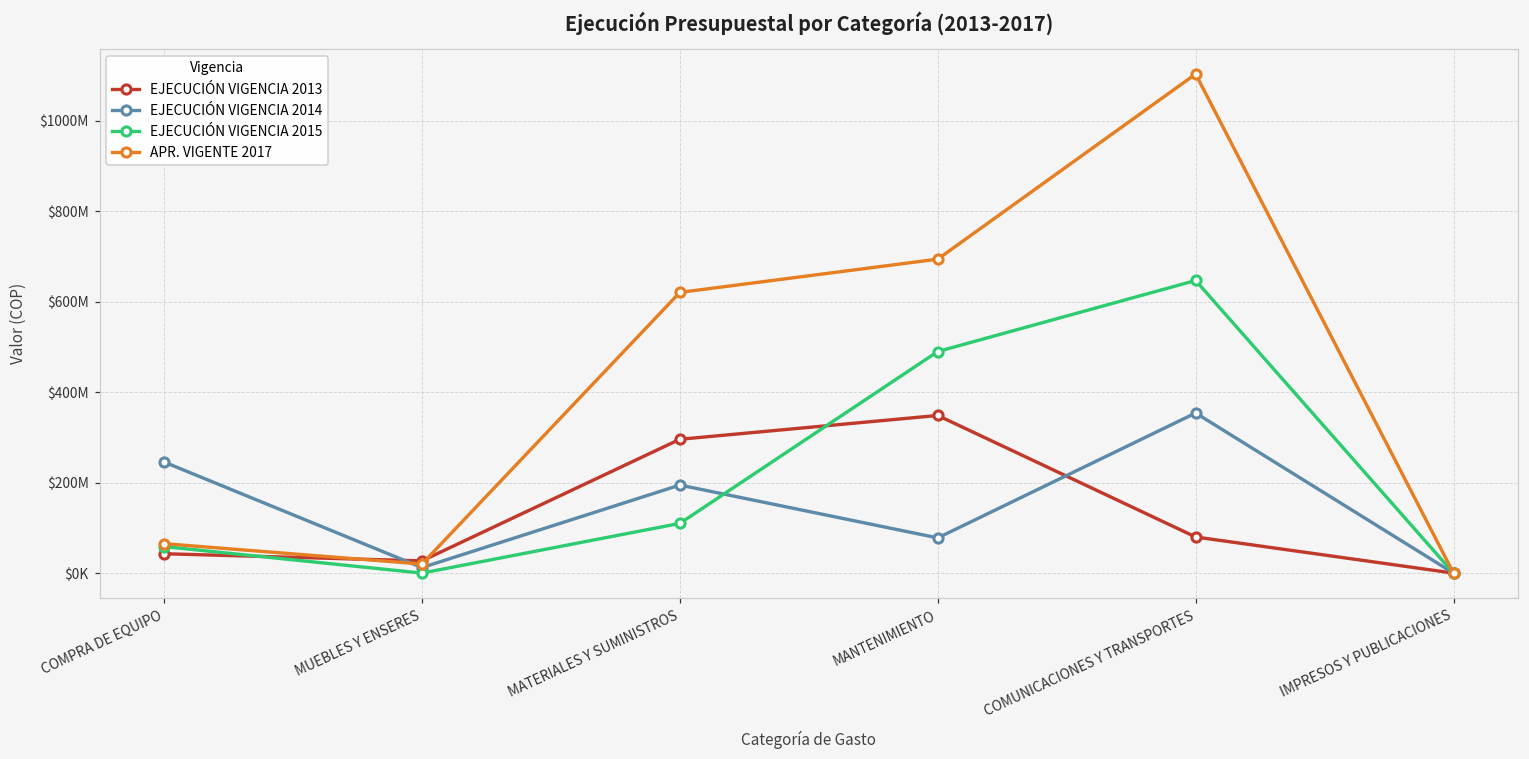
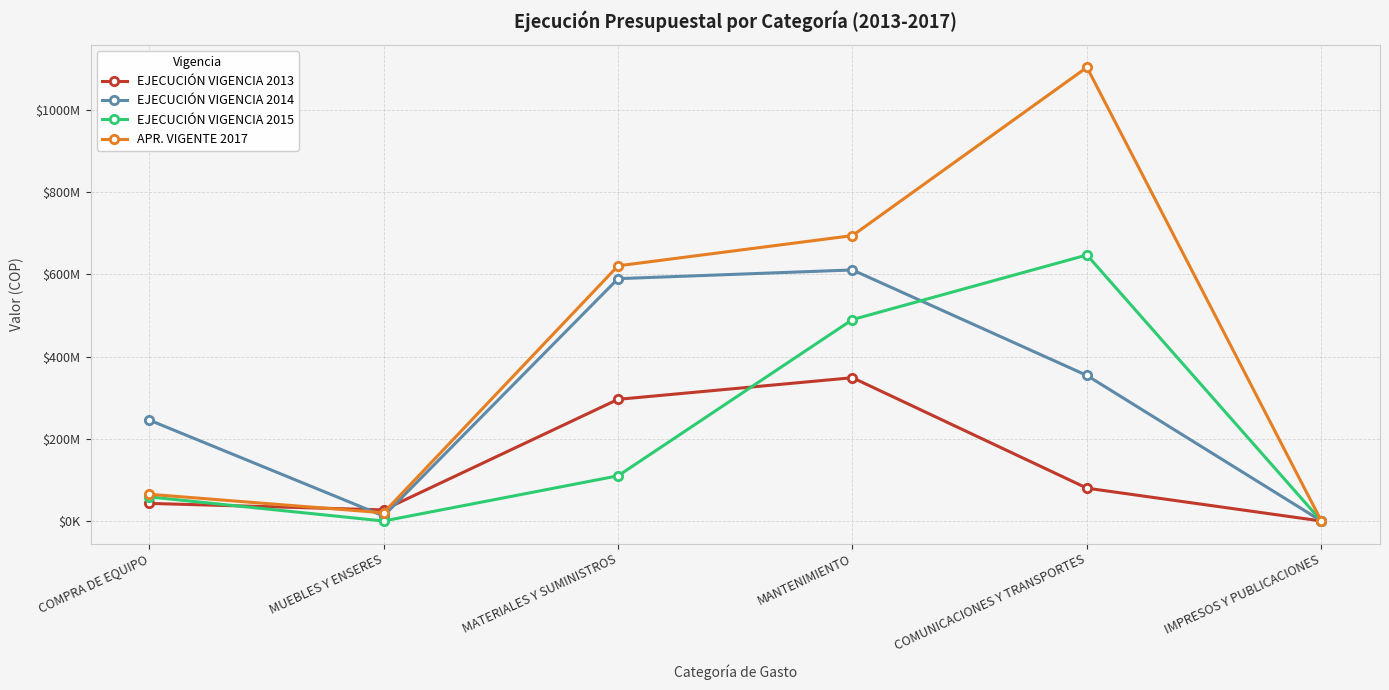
EJECUCIÓN VIGENCIA 2014, MATERIALES Y SUMINISTROS: $190000000 -> $590000000
EJECUCIÓN VIGENCIA 2014, MANTENIMIENTO: $80000000 -> $610000000
